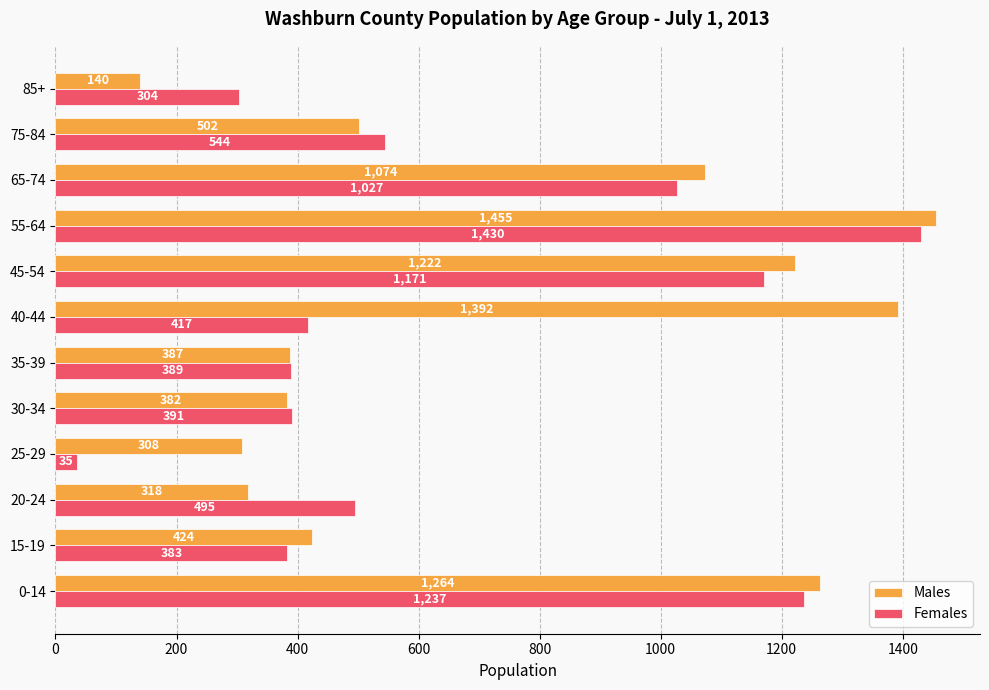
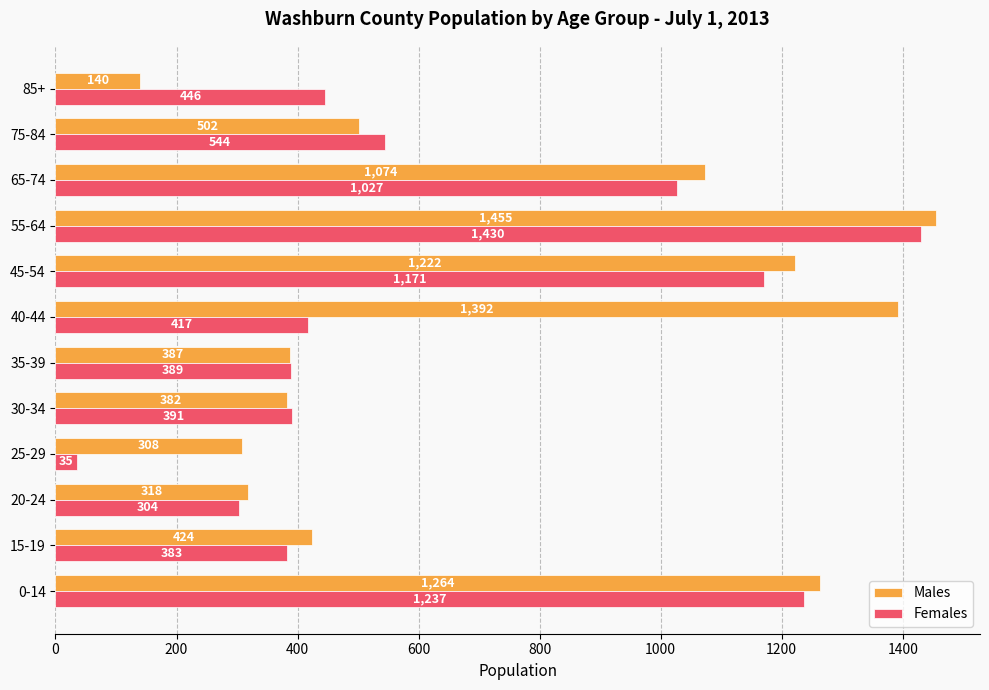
Females, 85+: 304 -> 446
Females, 20-24: 495 -> 304
